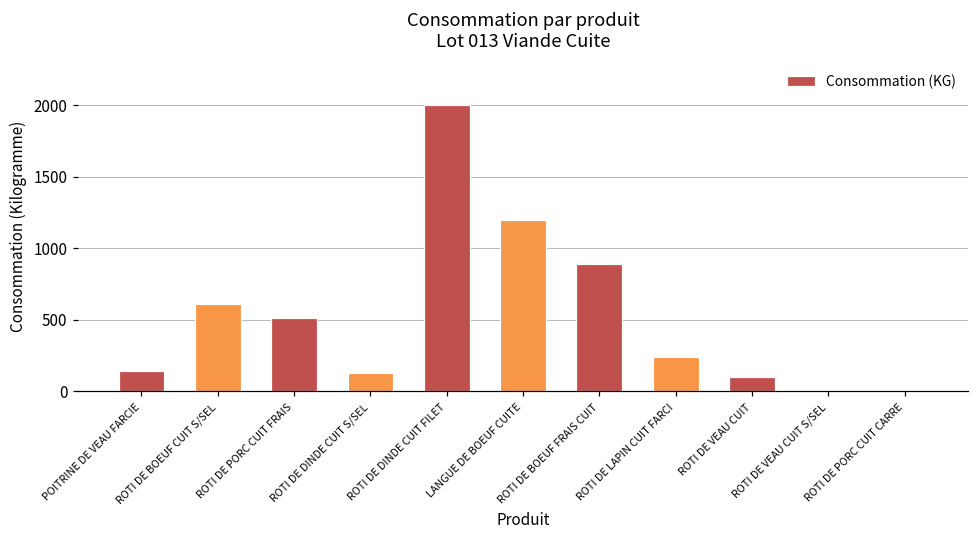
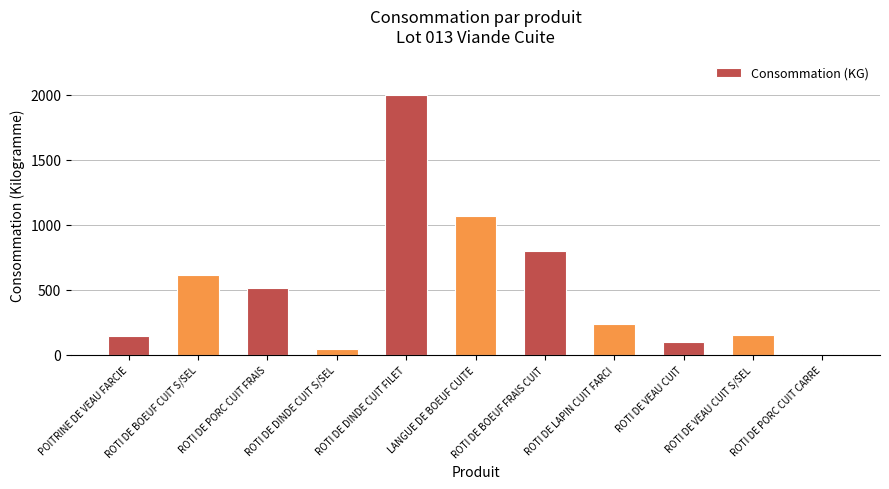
ROTI DE DINDE CUIT S/SEL: 130 -> 50
LANGUE DE BOEUF CUITE: 1200 -> 1070
ROTI DE BOEUF FRAIS CUIT: 890 -> 800
ROTI DE VEAU CUIT S/SEL: 10 -> 150
